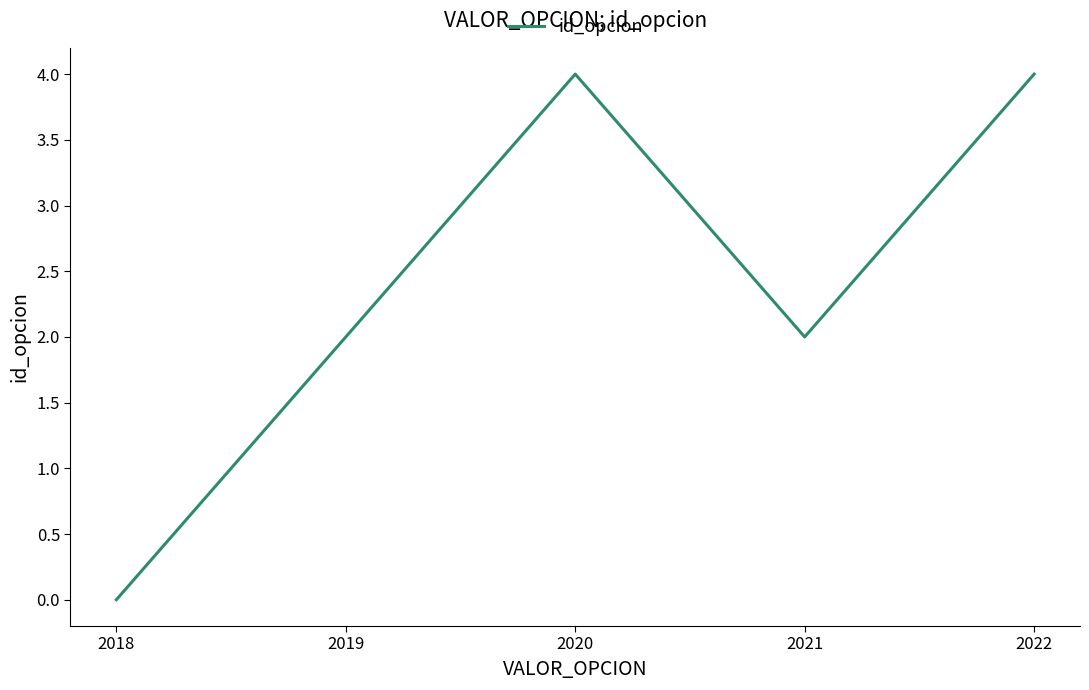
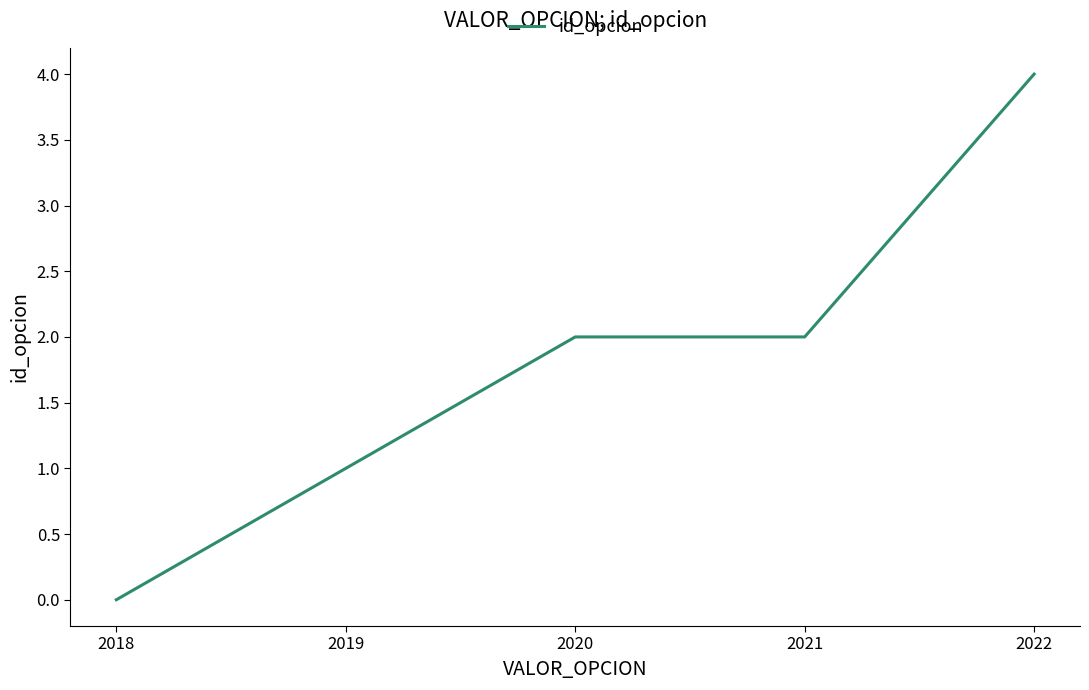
2019: 2 -> 1
2020: 4 -> 2
